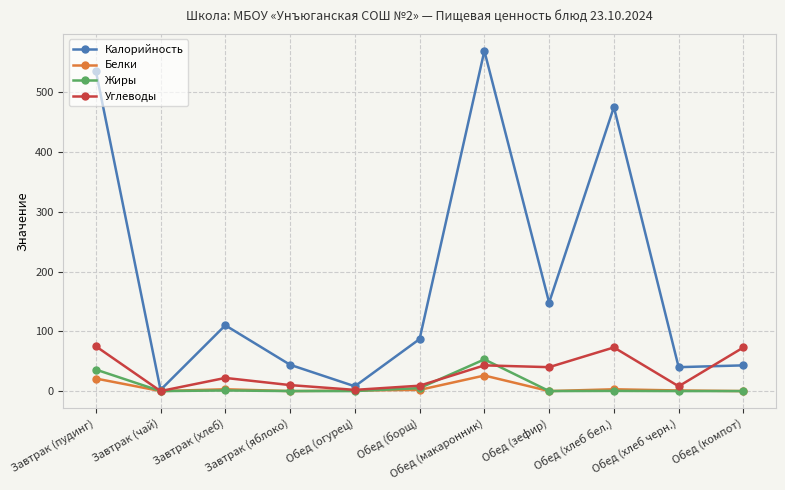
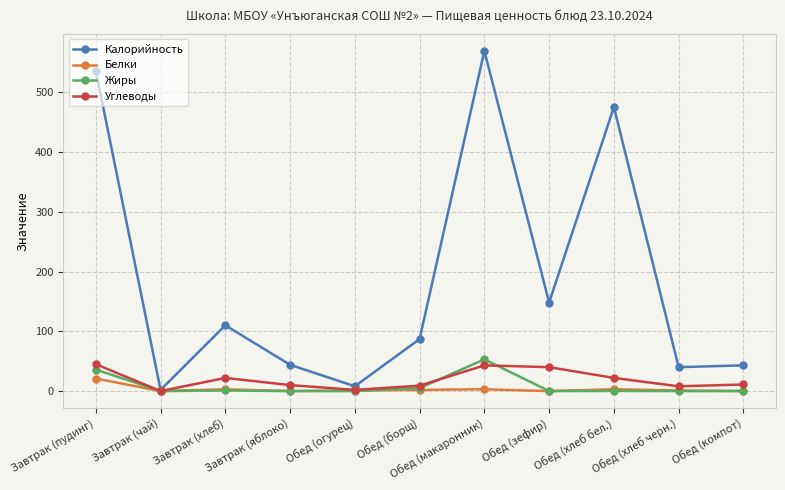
Углеводы, Завтрак (пудинг): 80 -> 50
Белки, Обед (макаронник): 30 -> 0
Углеводы, Обед (хлеб бел.): 70 -> 20
Углеводы, Обед (компот): 70 -> 10
